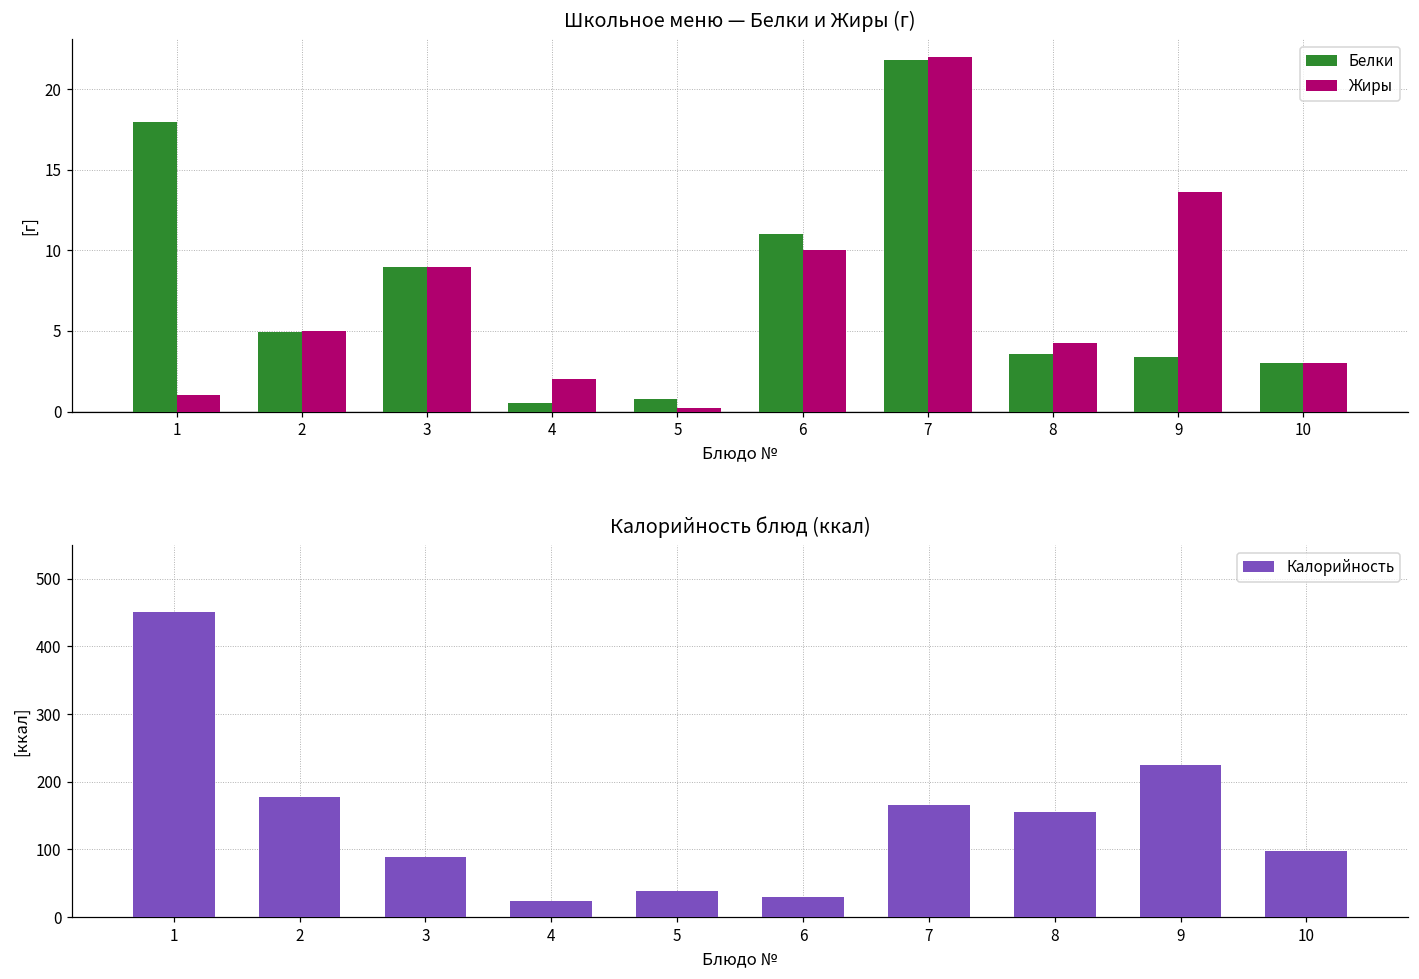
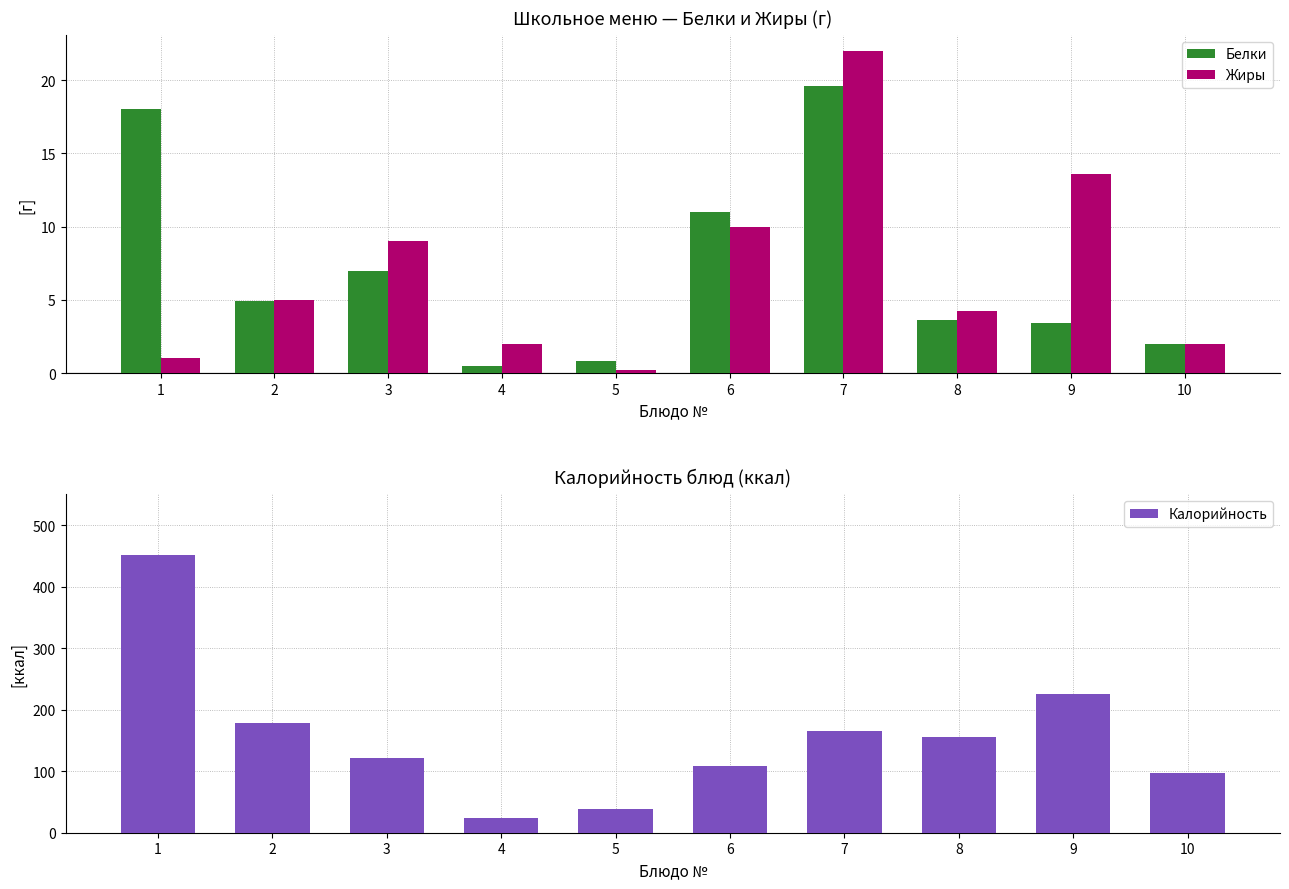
Школьное меню — Белки и Жиры (г), Белки, 3: 9 -> 7
Школьное меню — Белки и Жиры (г), Белки, 7: 21.8 -> 19.6
Школьное меню — Белки и Жиры (г), Белки, 10: 3 -> 2
Школьное меню — Белки и Жиры (г), Жиры, 10: 3 -> 2
Калорийность блюд (ккал), 3: 90 -> 120
Калорийность блюд (ккал), 6: 30 -> 110
